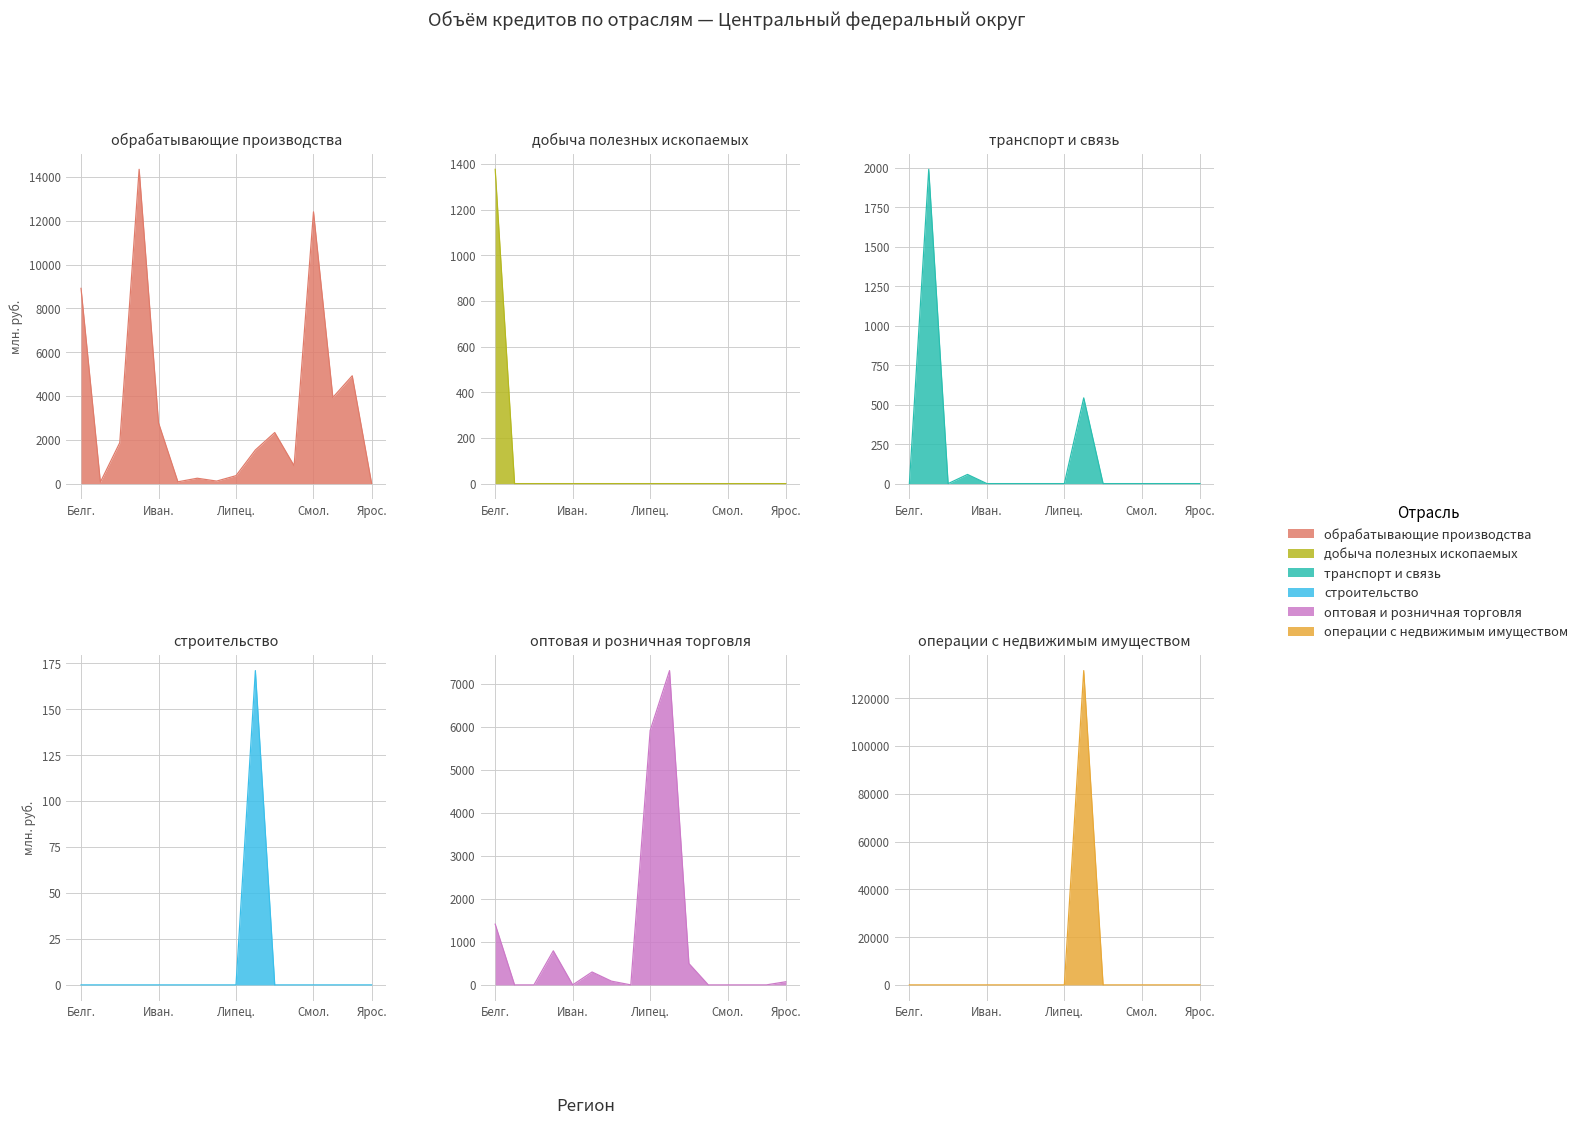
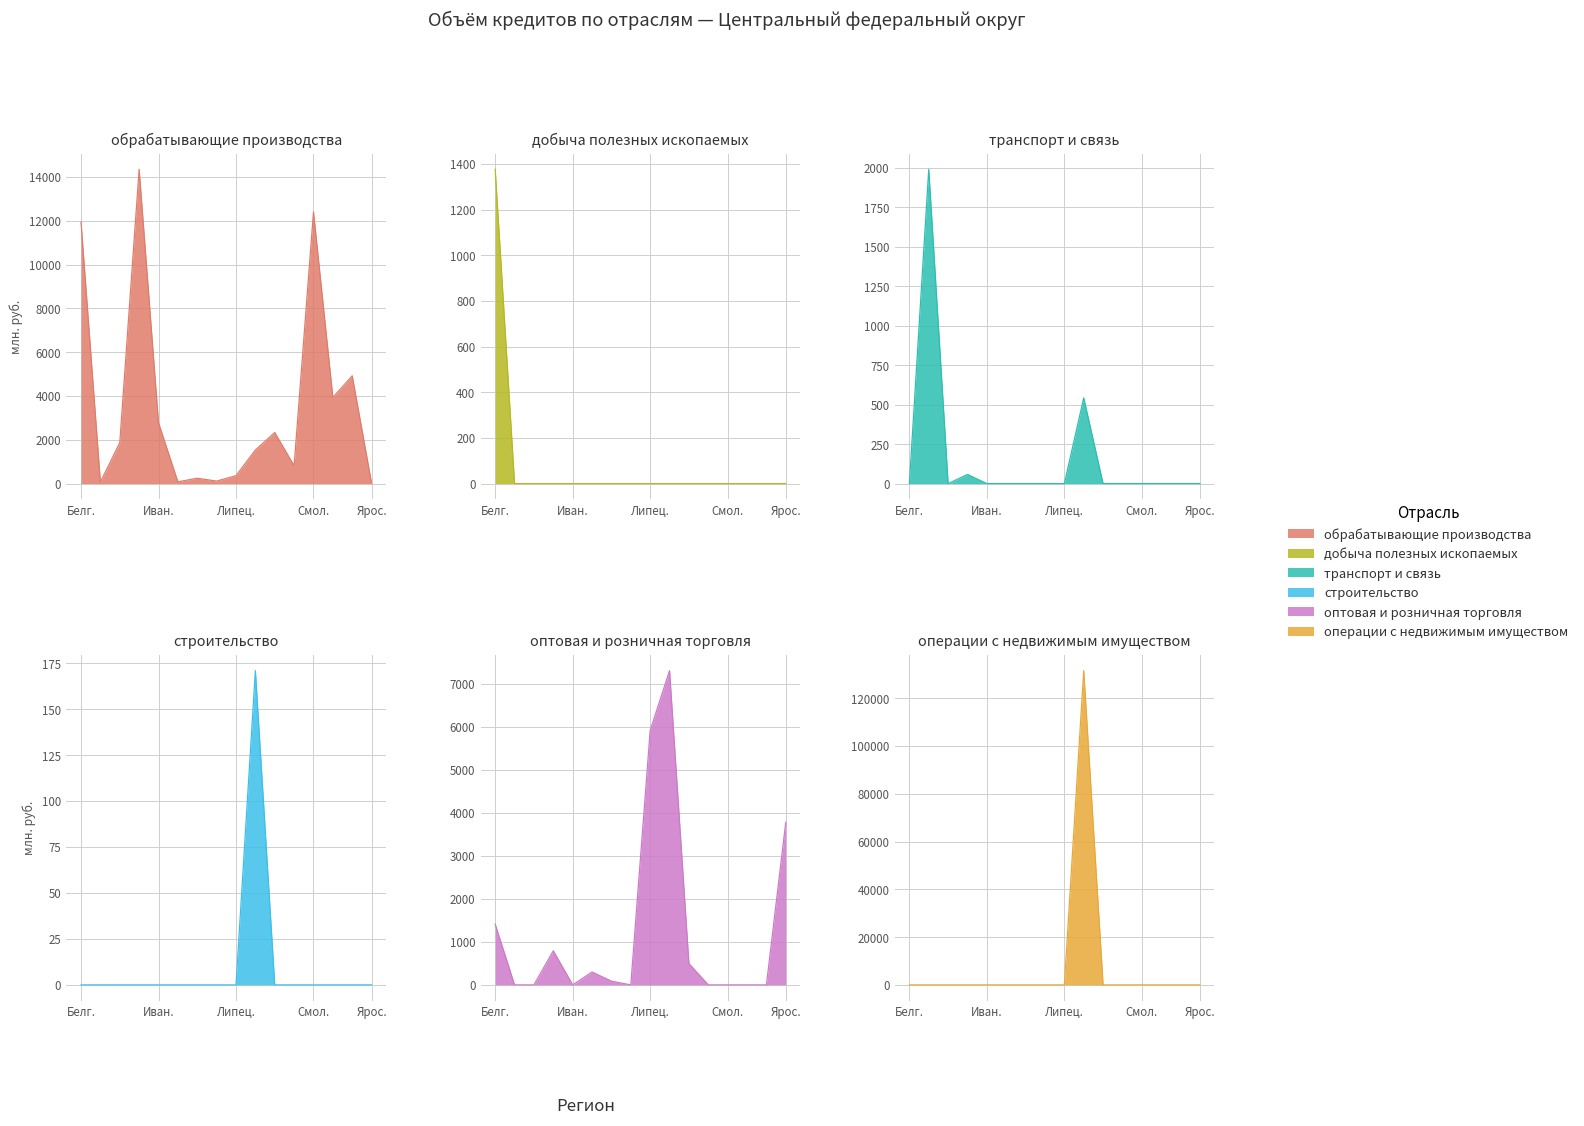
обрабатывающие производства, Белг.: 8900 -> 11900
оптовая и розничная торговля, Ярос.: 100 -> 3800
